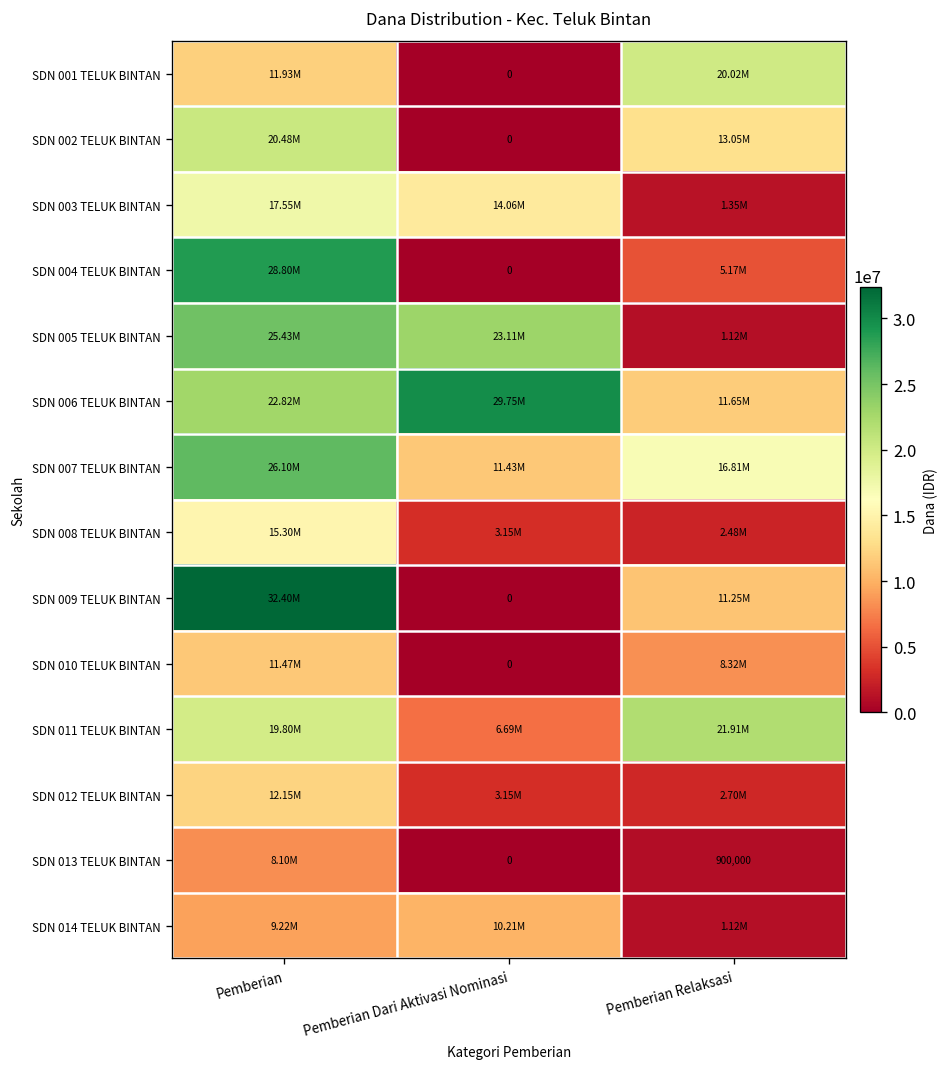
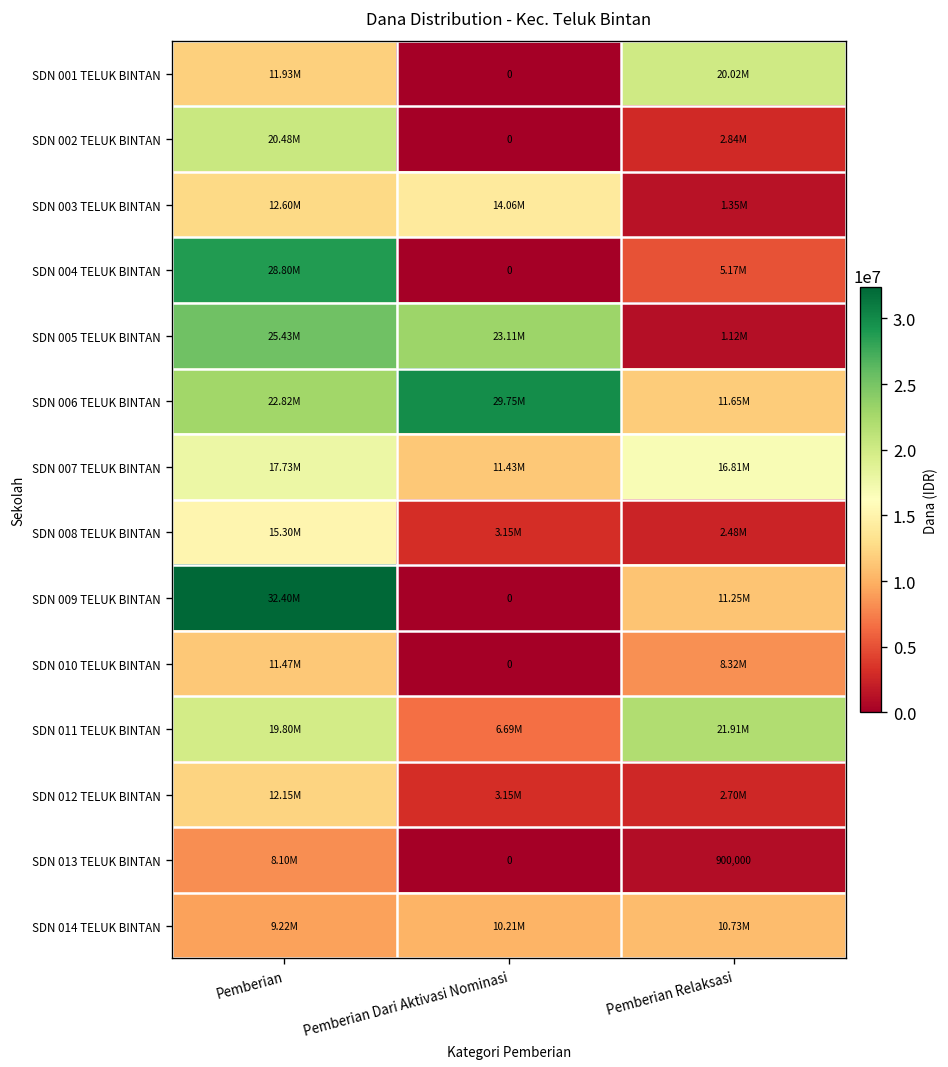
SDN 002 TELUK BINTAN, Pemberian Relaksasi: 13.05M -> 2.84M
SDN 003 TELUK BINTAN, Pemberian: 17.55M -> 12.60M
SDN 007 TELUK BINTAN, Pemberian: 26.10M -> 17.73M
SDN 014 TELUK BINTAN, Pemberian Relaksasi: 1.12M -> 10.73M
